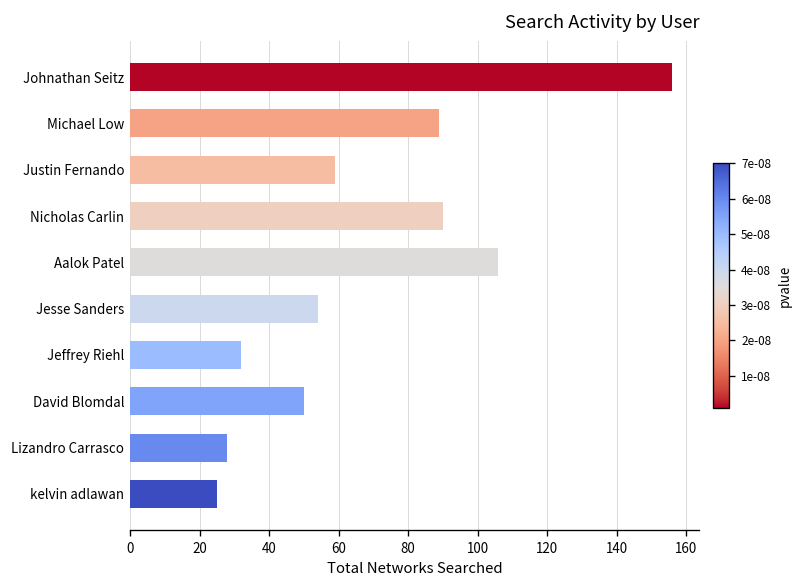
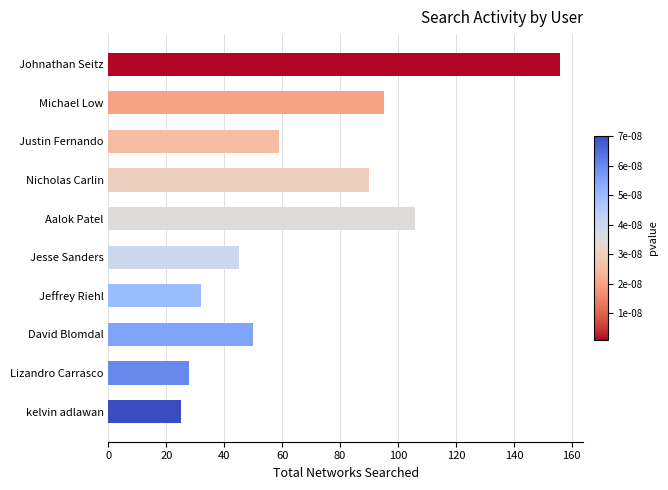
Michael Low: 89 -> 95
Jesse Sanders: 54 -> 45
